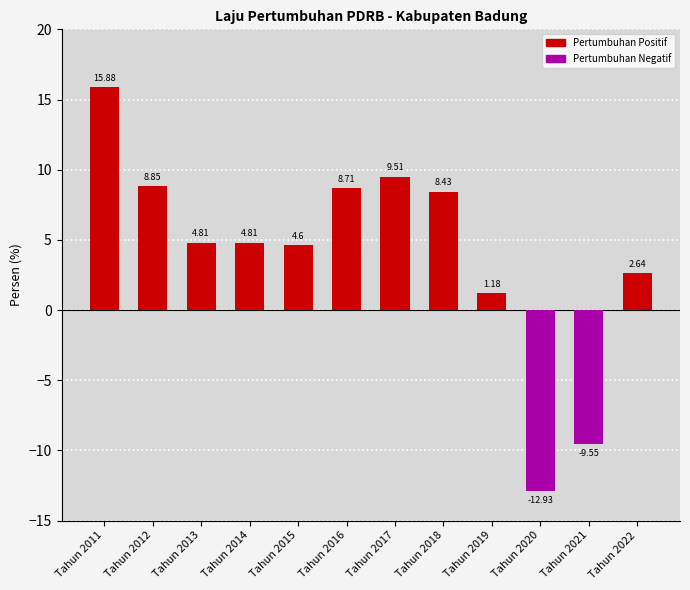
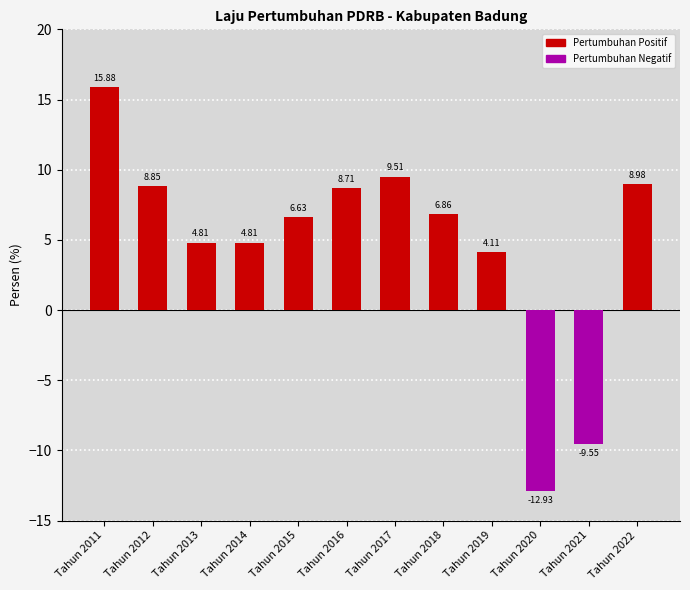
Tahun 2015: 4.6 -> 6.63
Tahun 2018: 8.43 -> 6.86
Tahun 2019: 1.18 -> 4.11
Tahun 2022: 2.64 -> 8.98
